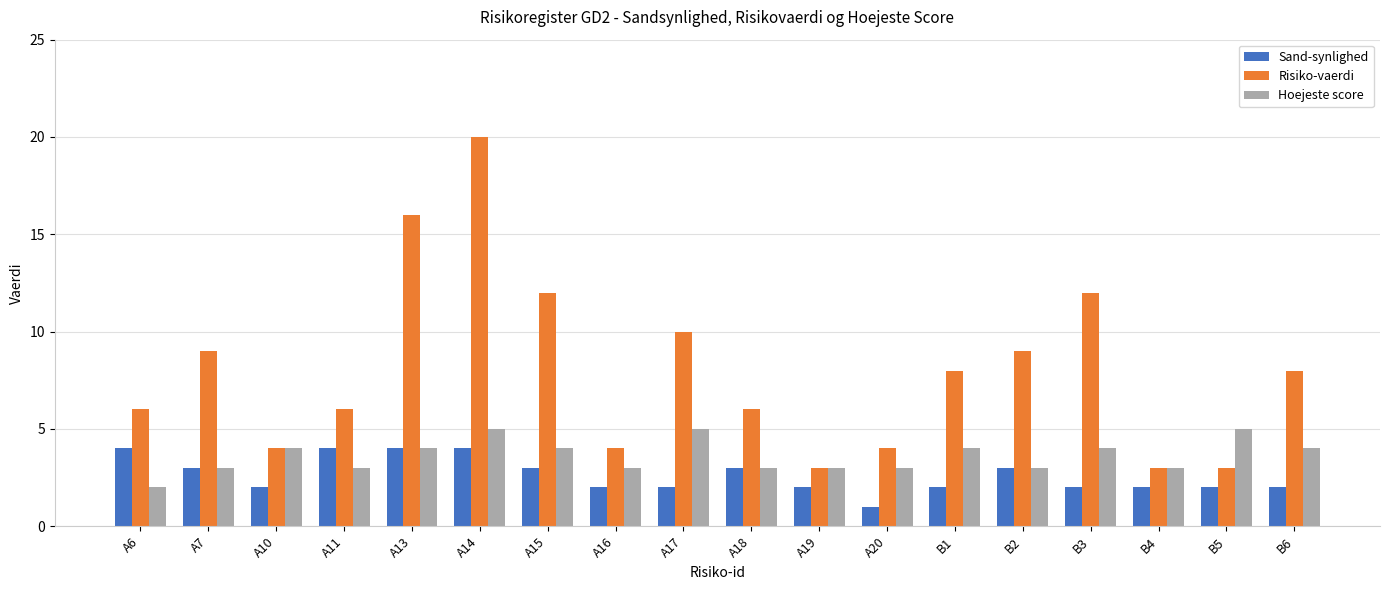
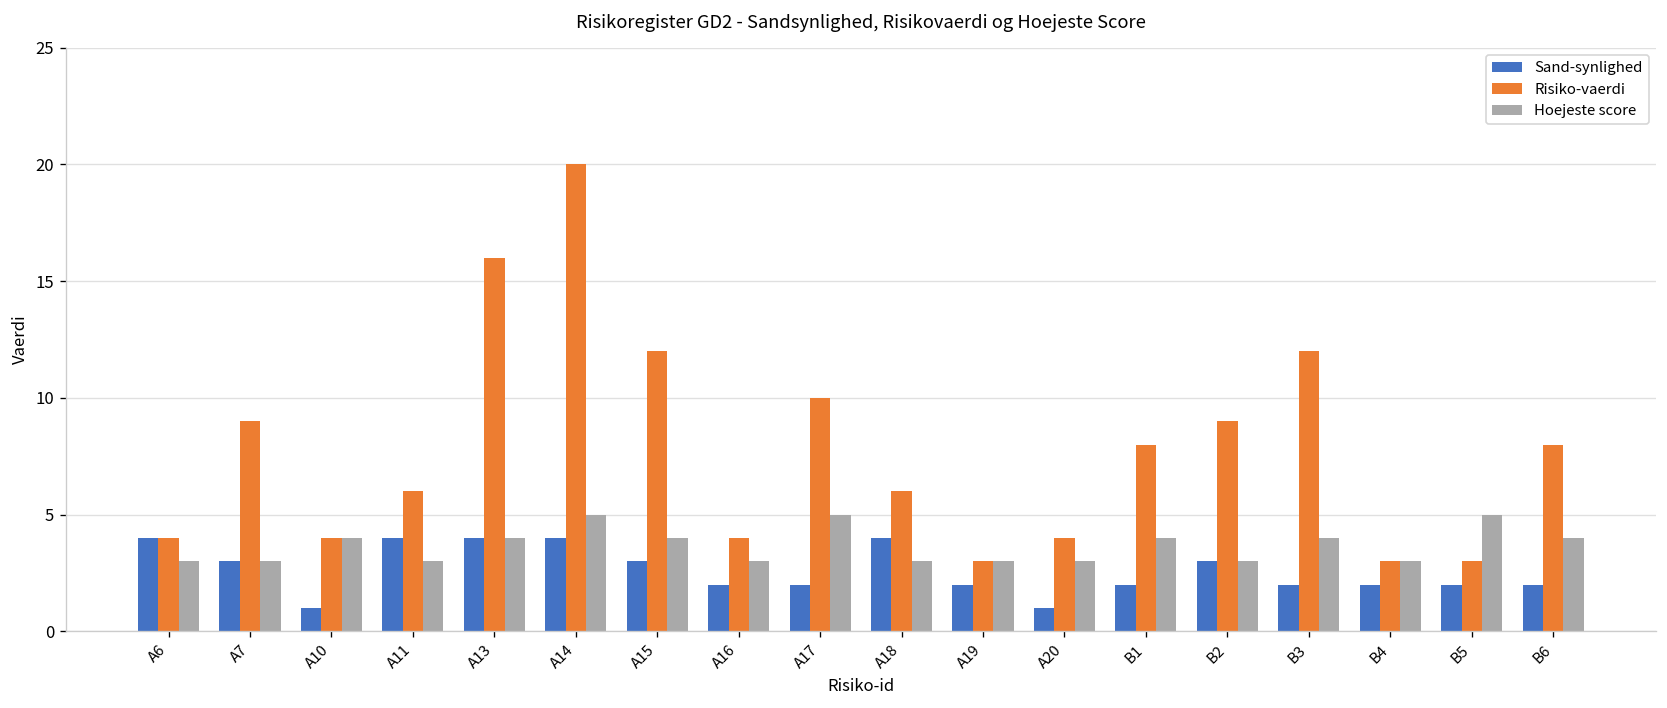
Risiko-vaerdi, A6: 6 -> 4
Hoejeste score, A6: 2 -> 3
Sand-synlighed, A10: 2 -> 1
Sand-synlighed, A18: 3 -> 4
